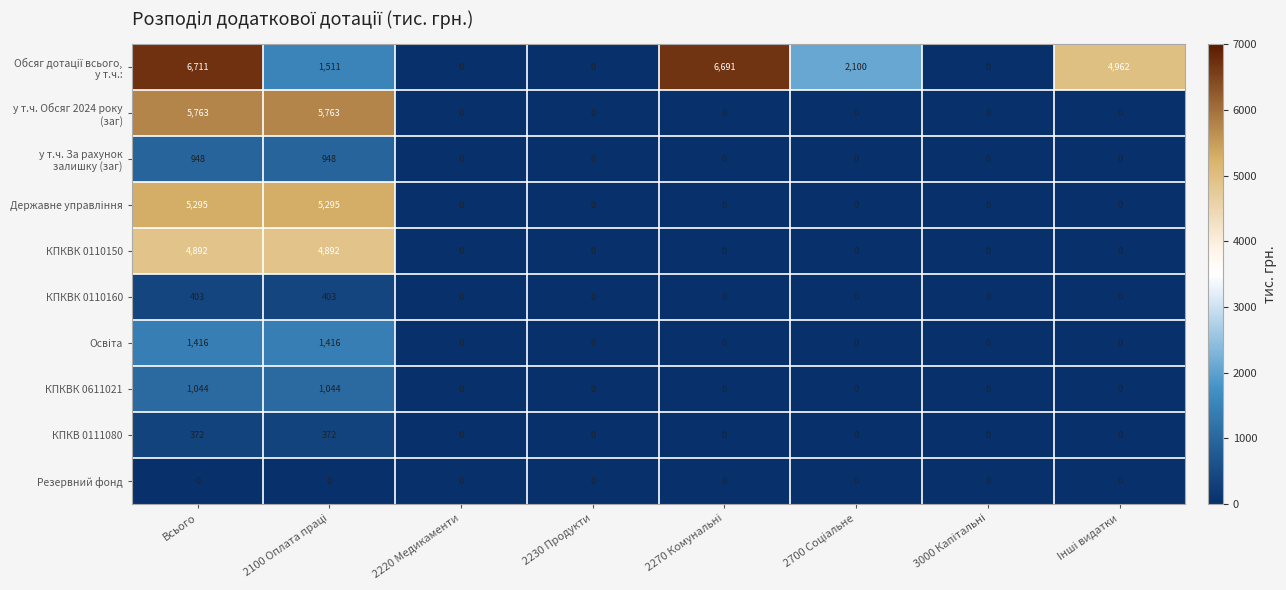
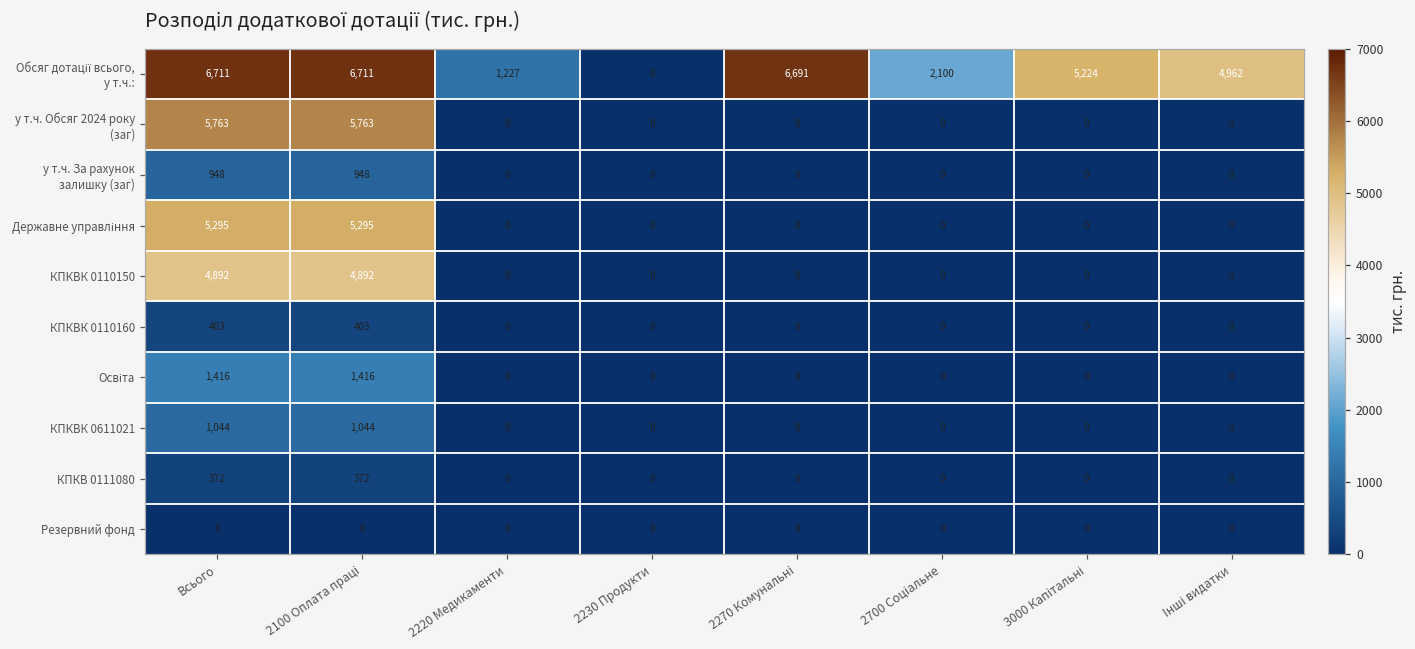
Обсяг дотації всього, у т.ч.:, 2100 Оплата праці: 1,511 -> 6,711
Обсяг дотації всього, у т.ч.:, 2220 Медикаменти: 0 -> 1,227
Обсяг дотації всього, у т.ч.:, 3000 Капітальні: 0 -> 5,224
